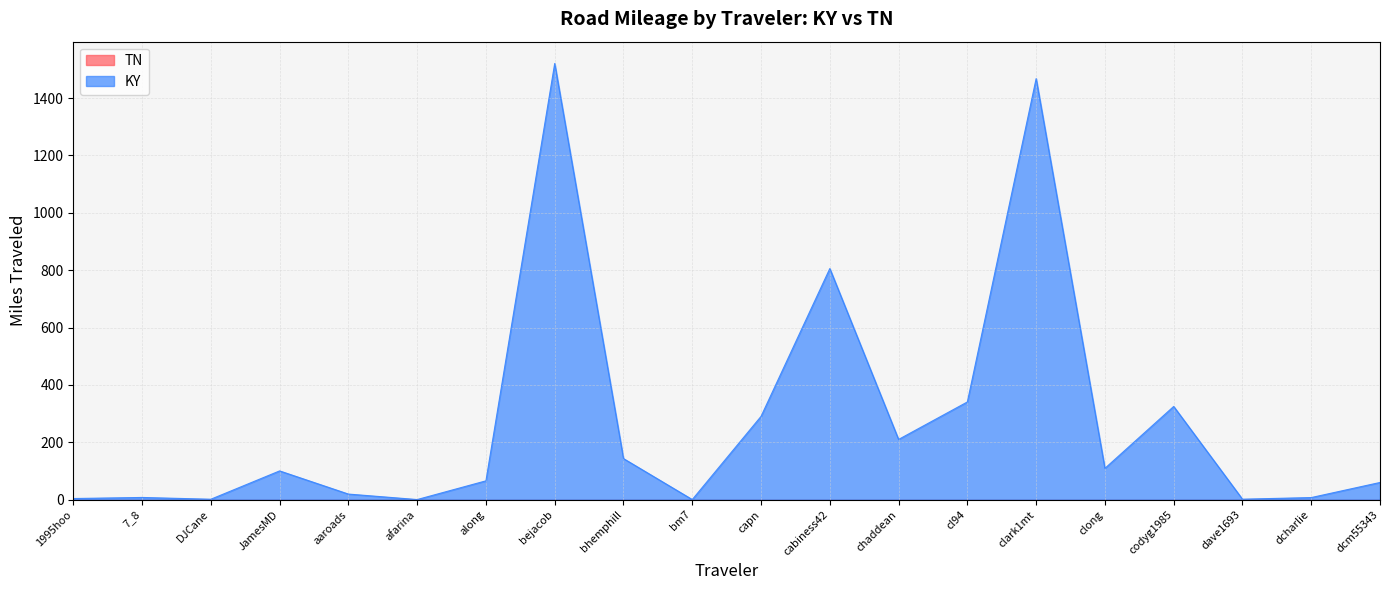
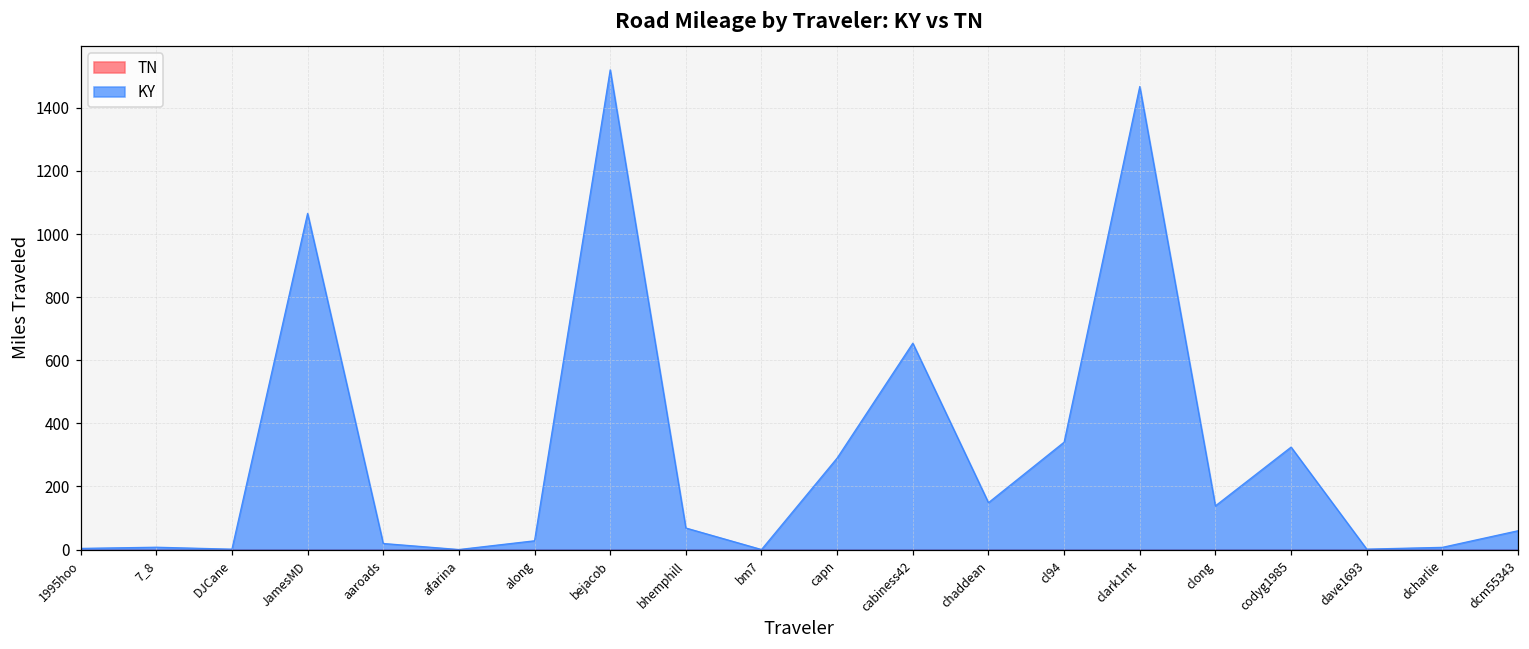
KY, JamesMD: 100 -> 1070
KY, along: 70 -> 30
KY, bhemphill: 140 -> 70
KY, cabiness42: 810 -> 650
KY, chaddean: 210 -> 150
KY, clong: 110 -> 140
